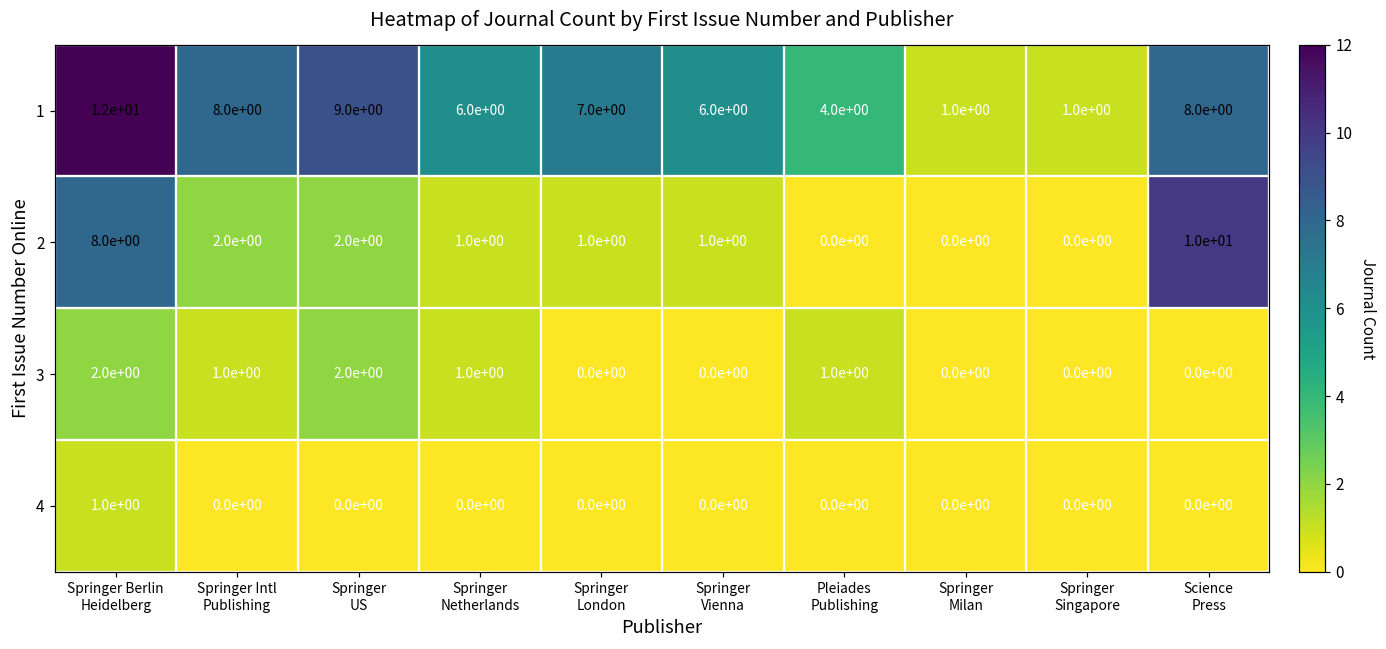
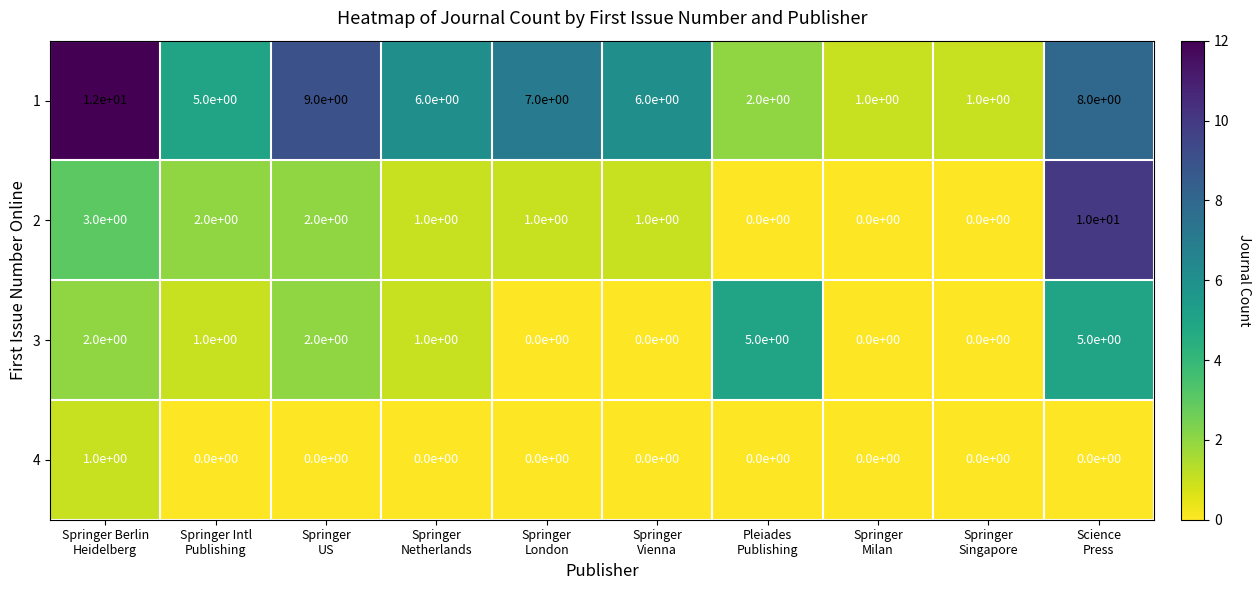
1, Springer Intl Publishing: 8.0e+00 -> 5.0e+00
1, Pleiades Publishing: 4.0e+00 -> 2.0e+00
2, Springer Berlin Heidelberg: 8.0e+00 -> 3.0e+00
3, Pleiades Publishing: 1.0e+00 -> 5.0e+00
3, Science Press: 0.0e+00 -> 5.0e+00
